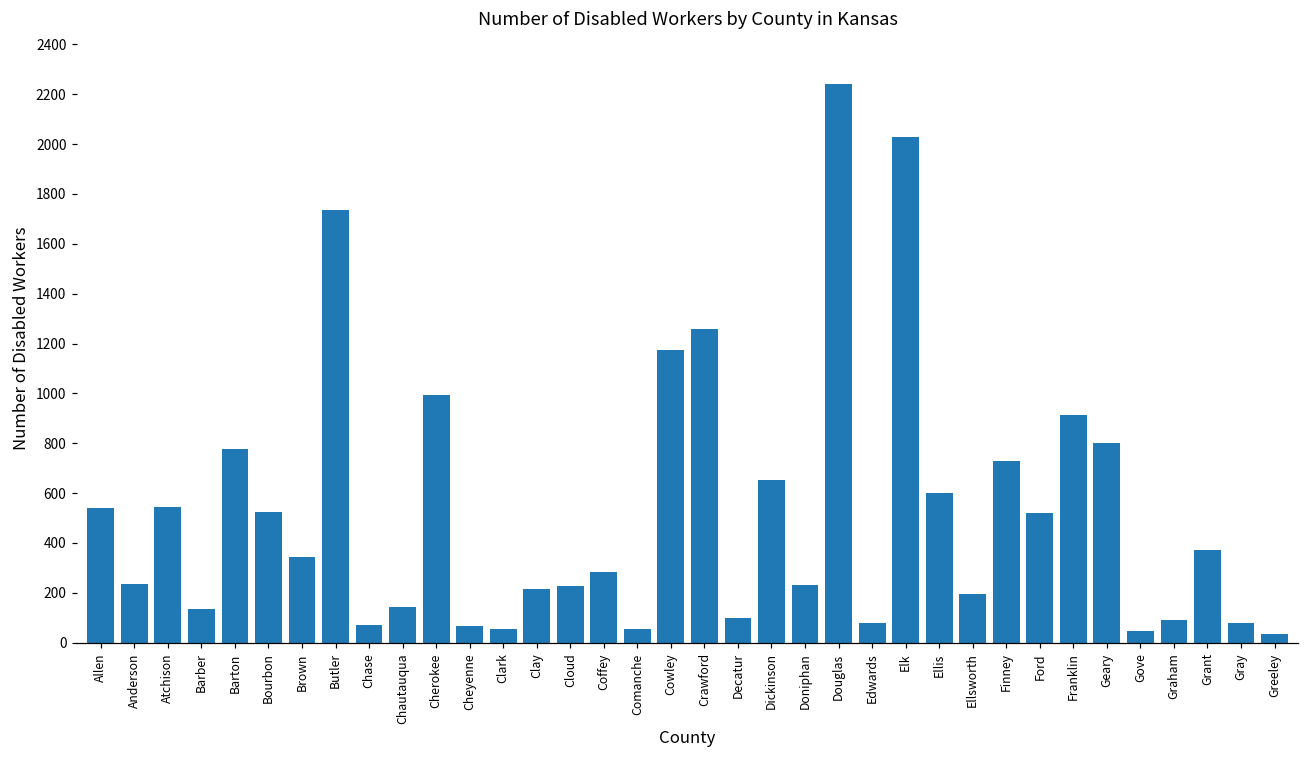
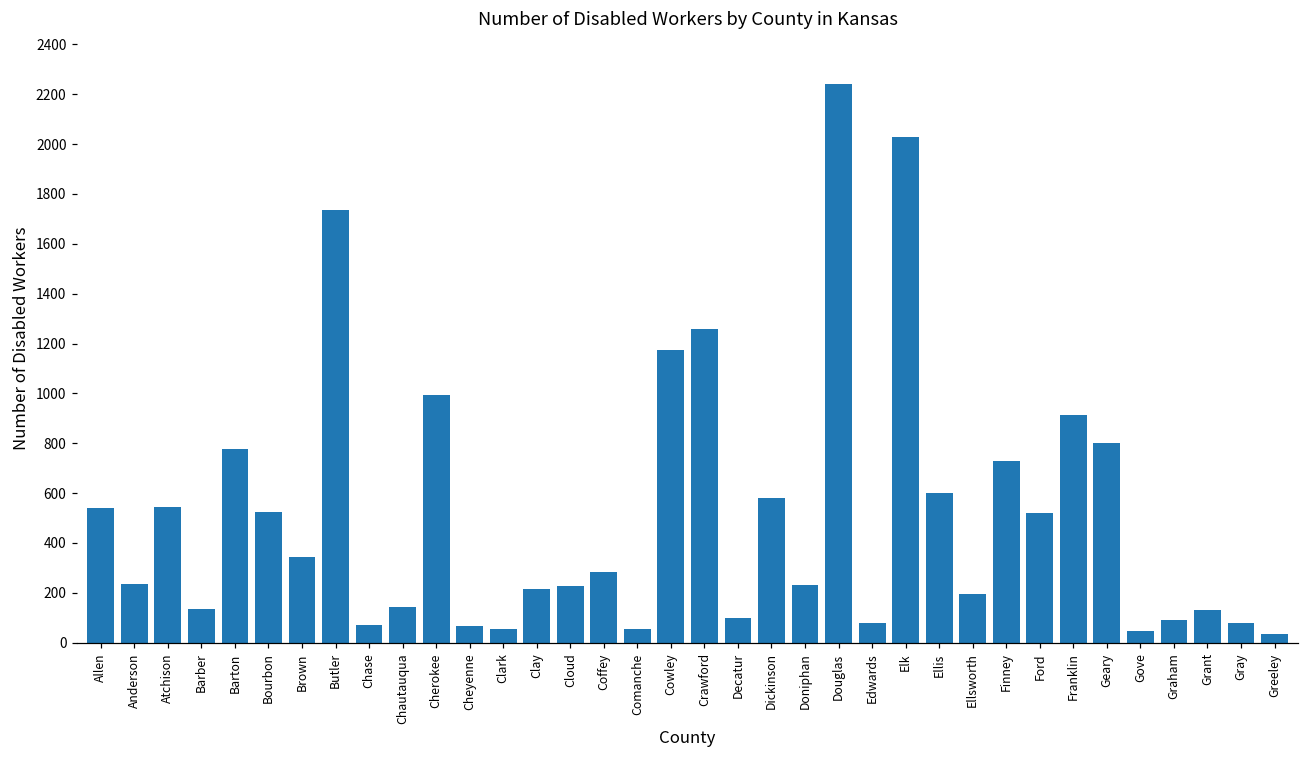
Dickinson: 650 -> 580
Grant: 370 -> 130
